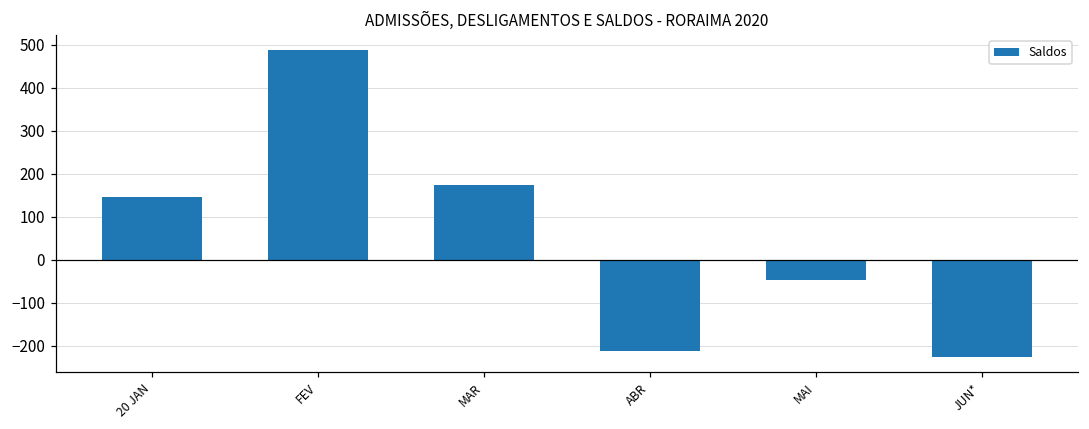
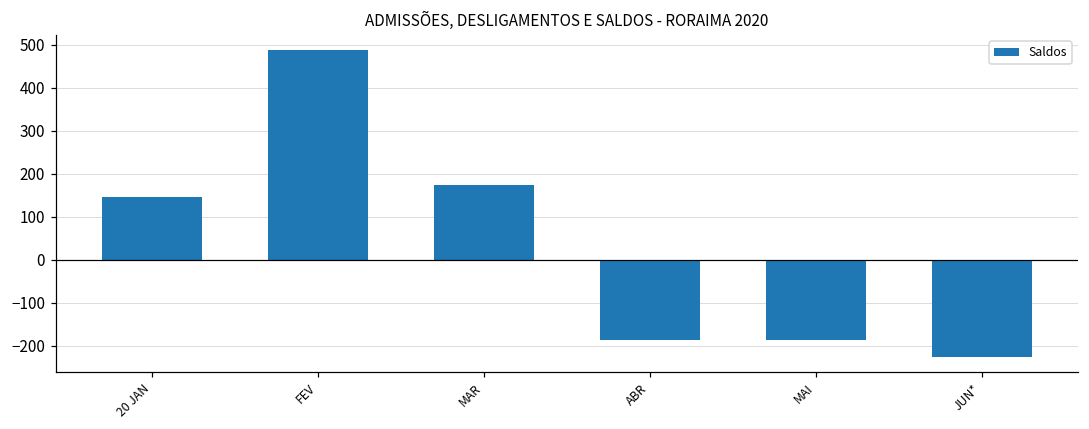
ABR: -210 -> -190
MAI: -50 -> -190
